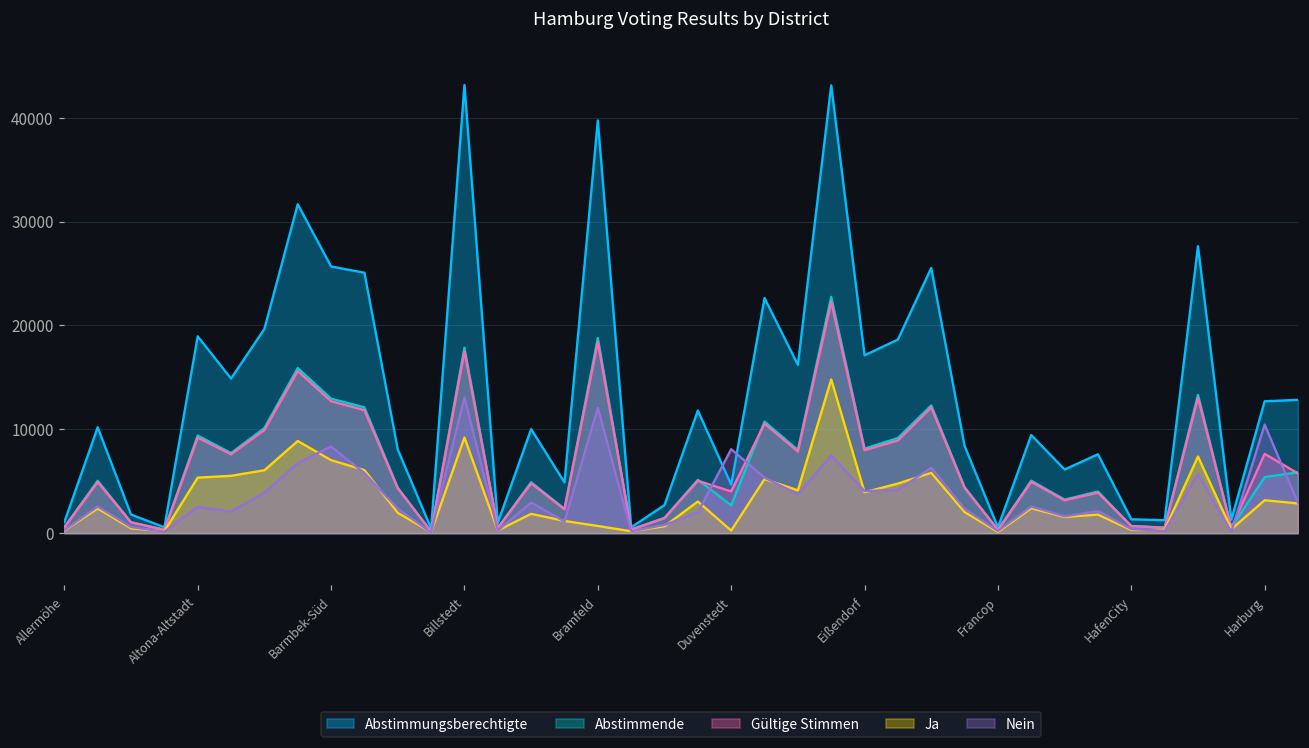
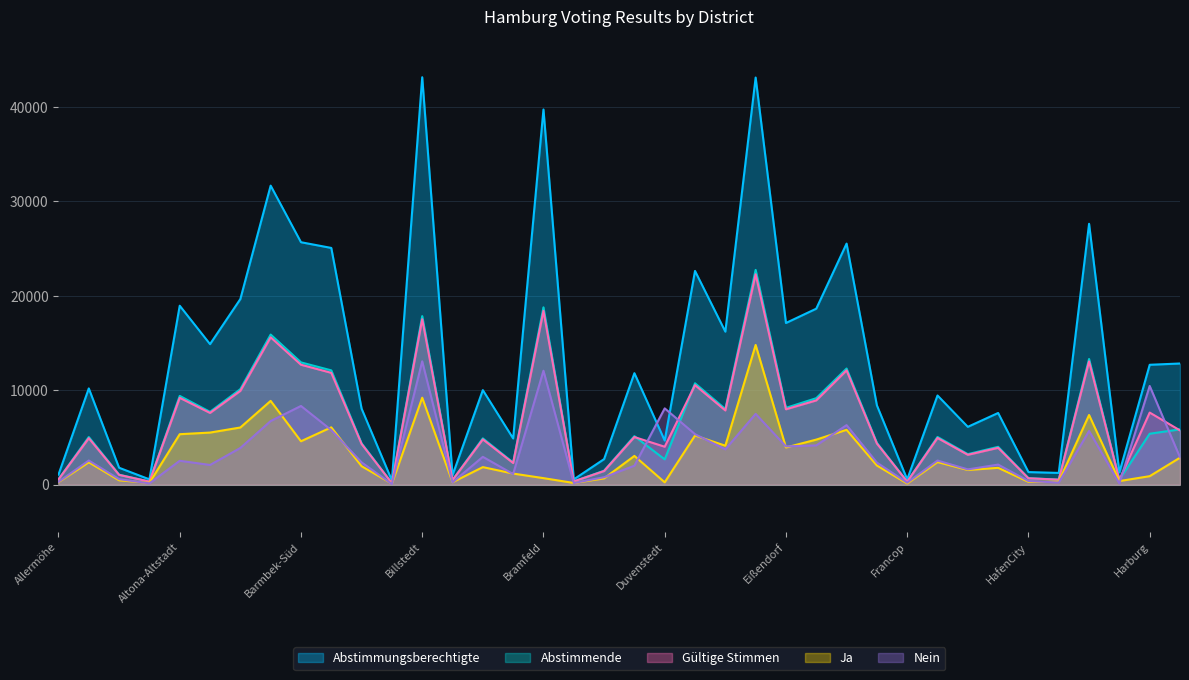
Ja, Barmbek-Süd: 7000 -> 5000
Ja, Harburg: 3000 -> 1000
